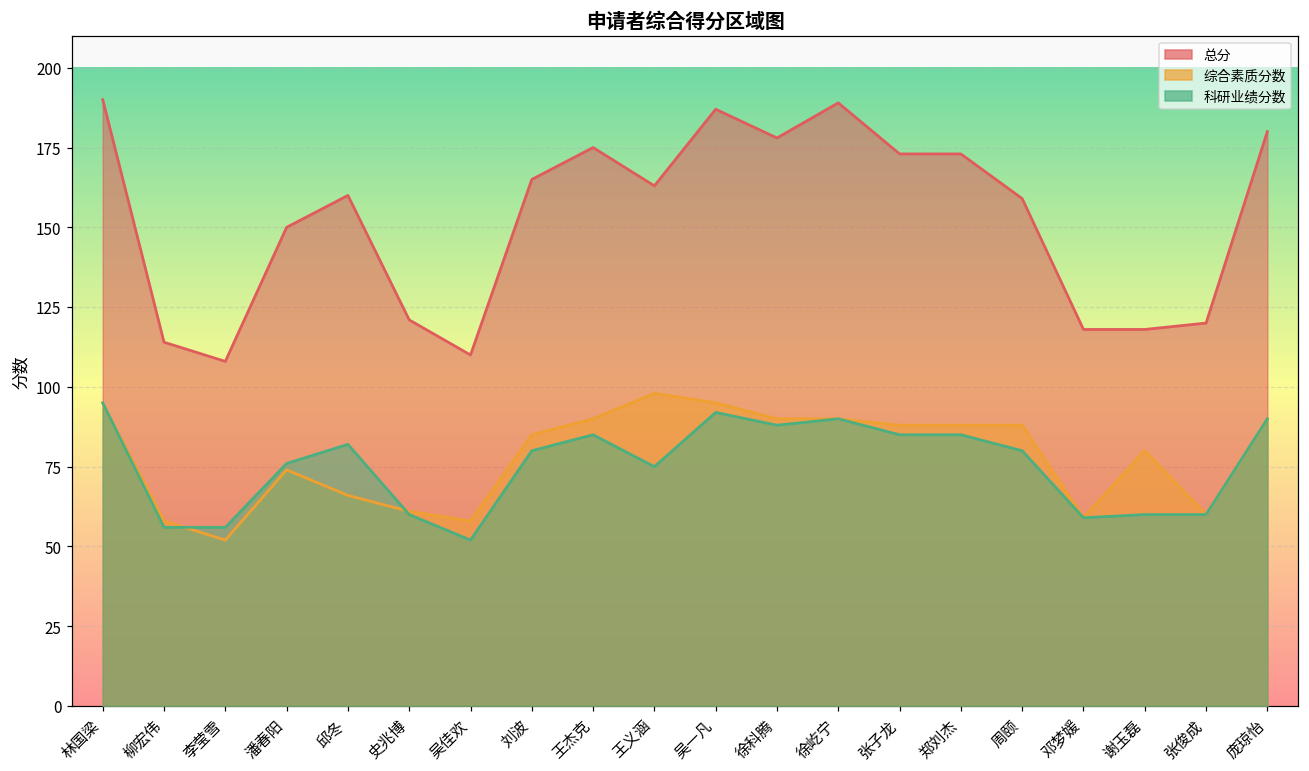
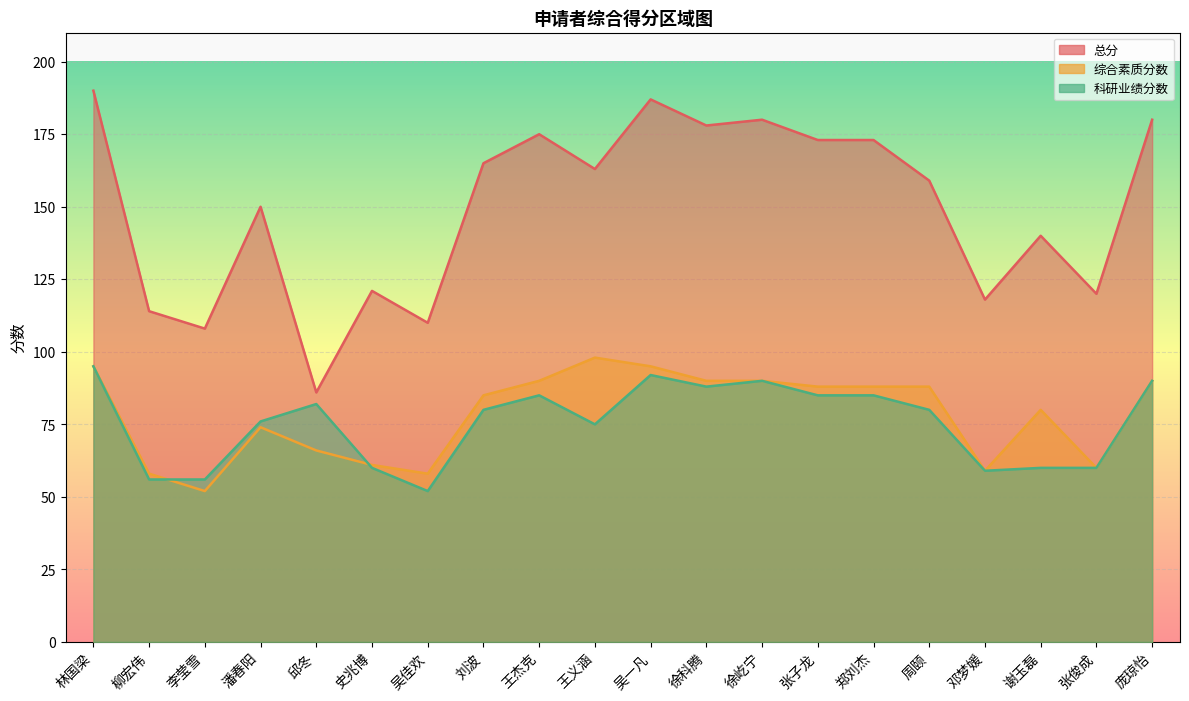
总分, 邱冬: 160 -> 86
总分, 徐屹宁: 189 -> 180
总分, 谢玉磊: 118 -> 140
